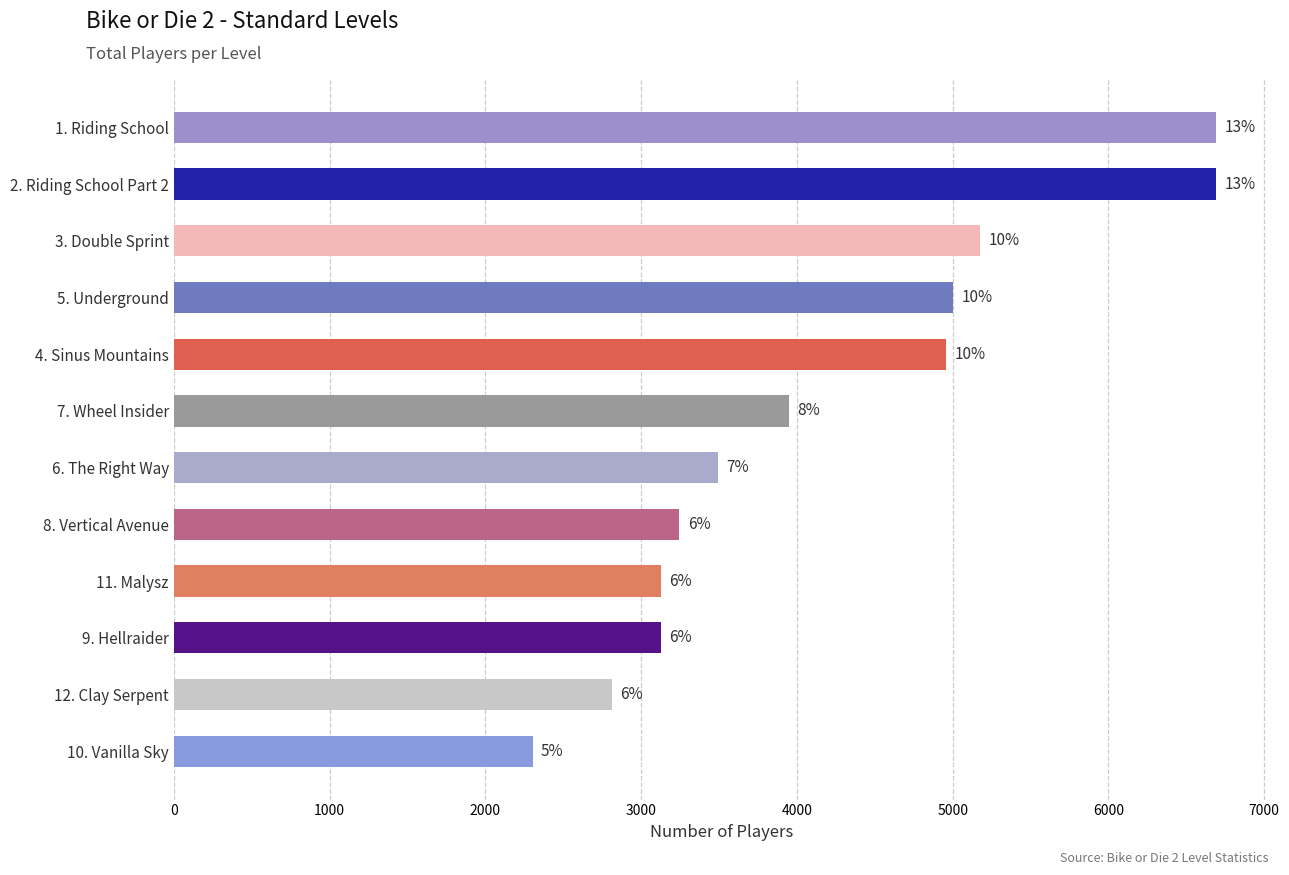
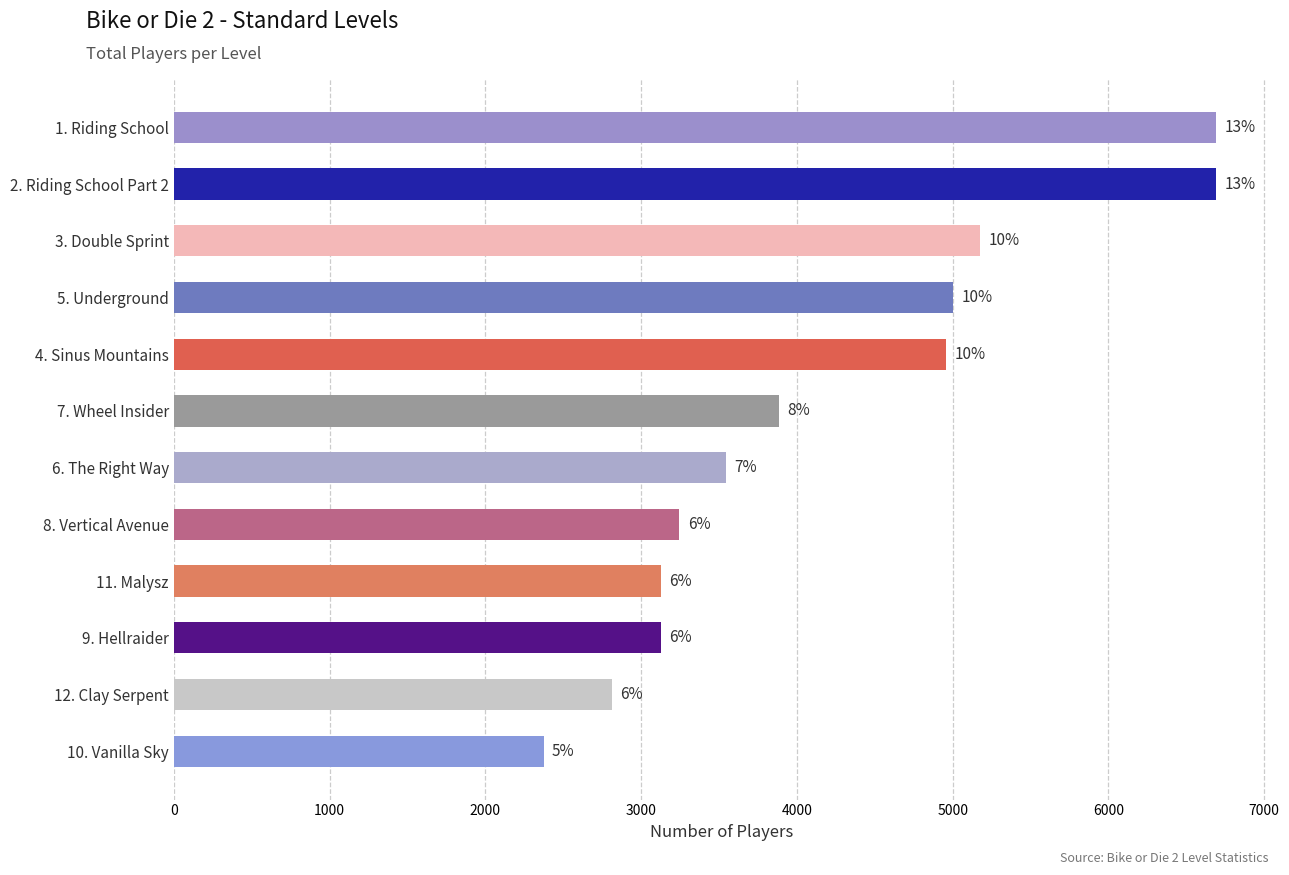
7. Wheel Insider: 3950 -> 3890
6. The Right Way: 3490 -> 3550
10. Vanilla Sky: 2300 -> 2380
